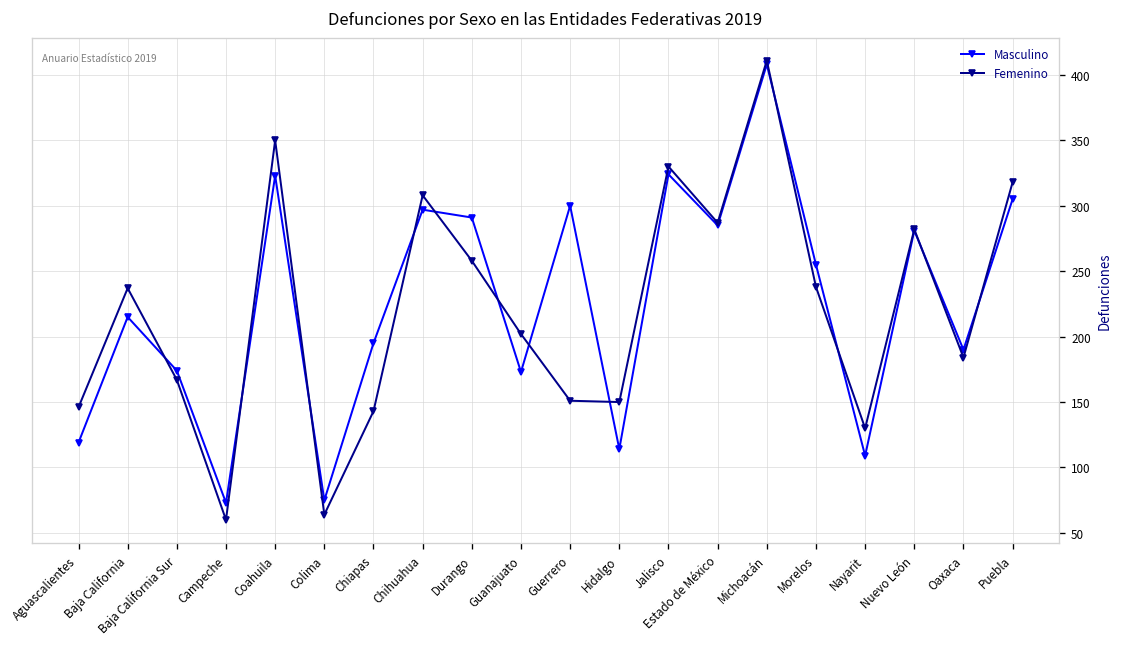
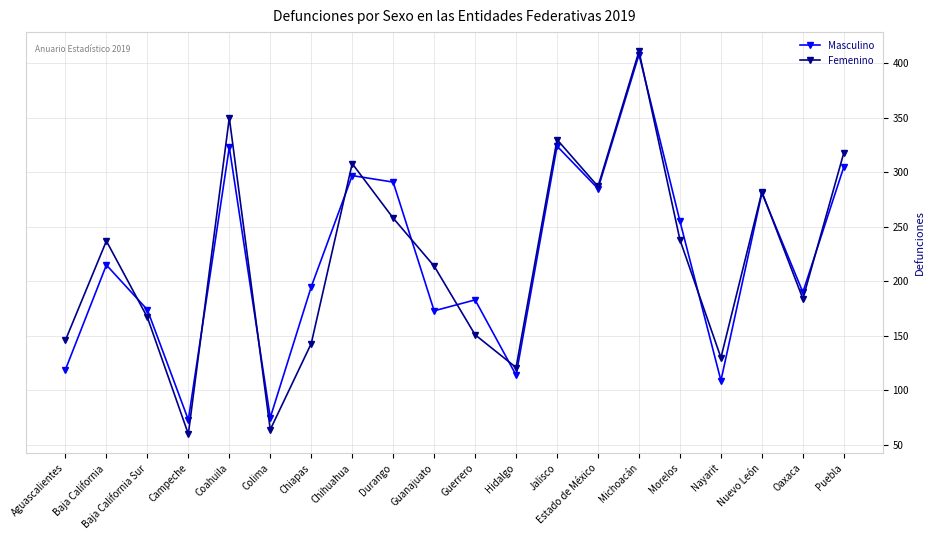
Femenino, Guanajuato: 202 -> 214
Masculino, Guerrero: 300 -> 183
Femenino, Hidalgo: 150 -> 121
